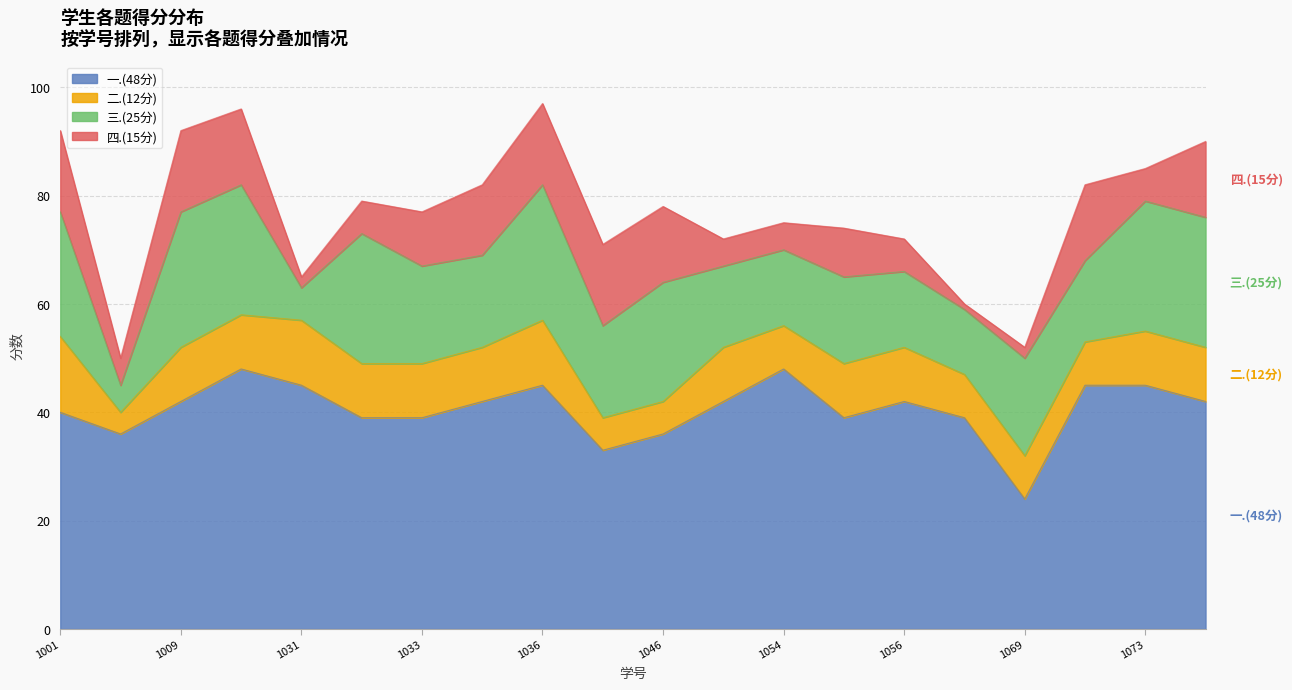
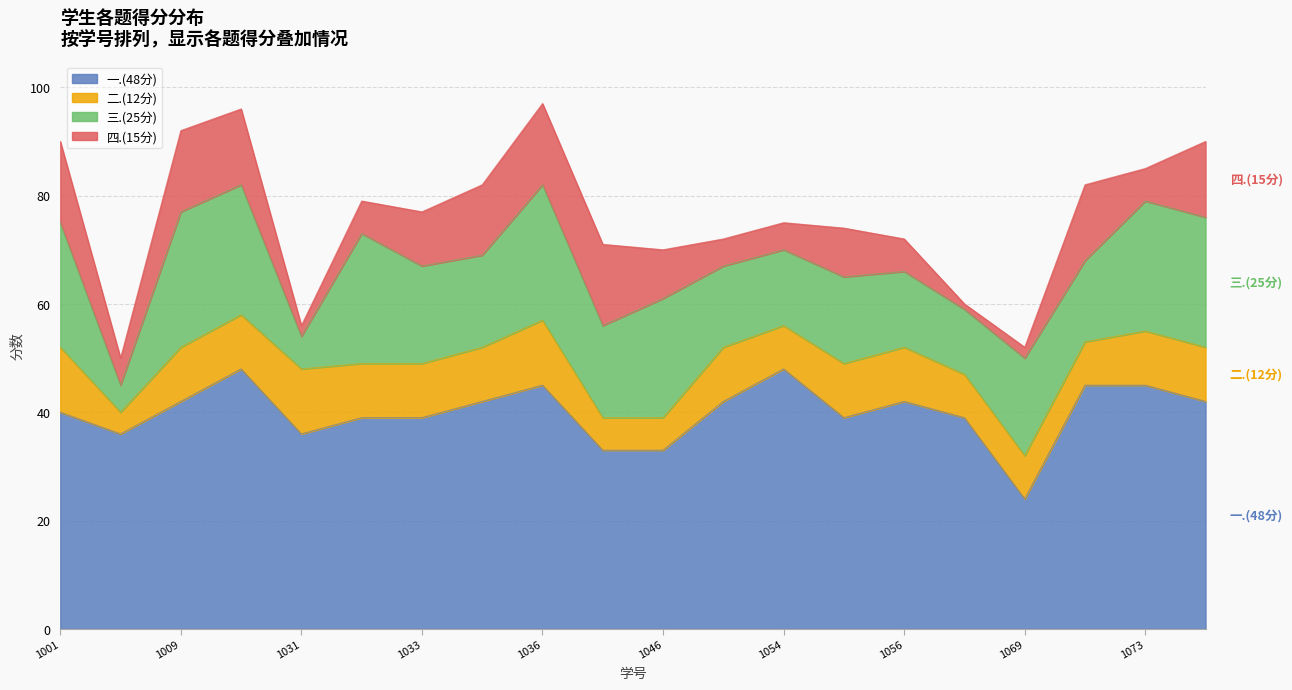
二.(12分), 1001: 14 -> 12
一.(48分), 1031: 45 -> 36
一.(48分), 1046: 36 -> 33
四.(15分), 1046: 14 -> 9
